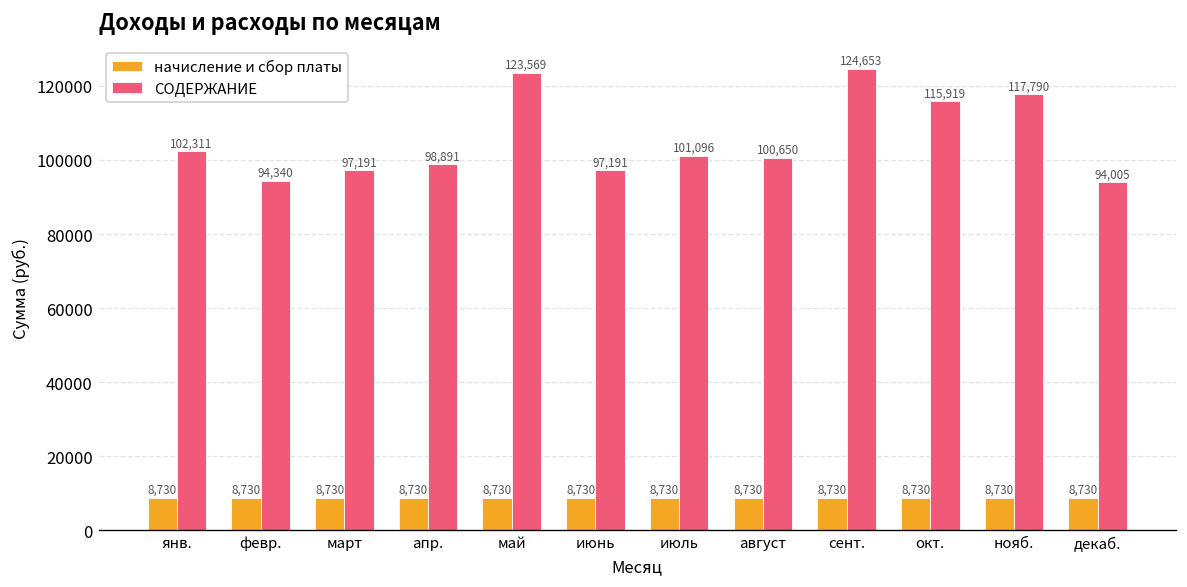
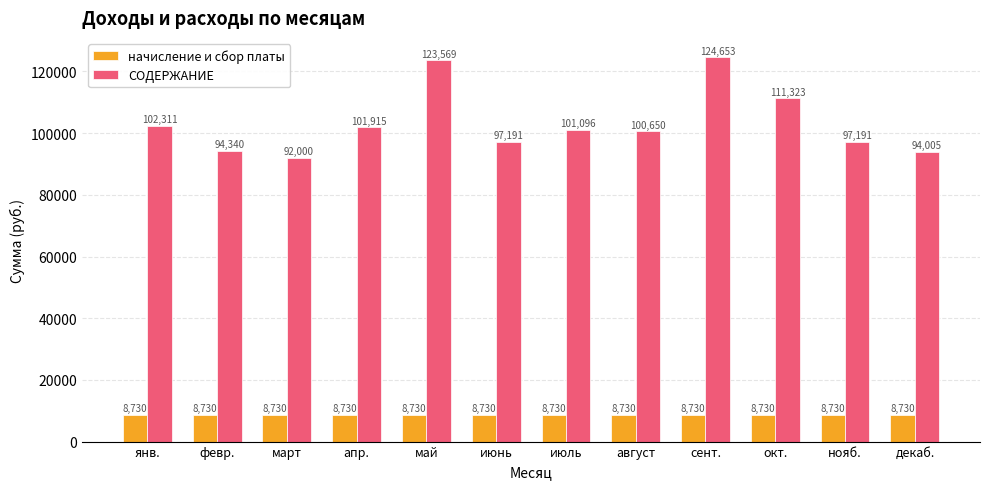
СОДЕРЖАНИЕ, март: 97,191 -> 92,000
СОДЕРЖАНИЕ, апр.: 98,891 -> 101,915
СОДЕРЖАНИЕ, окт.: 115,919 -> 111,323
СОДЕРЖАНИЕ, нояб.: 117,790 -> 97,191
